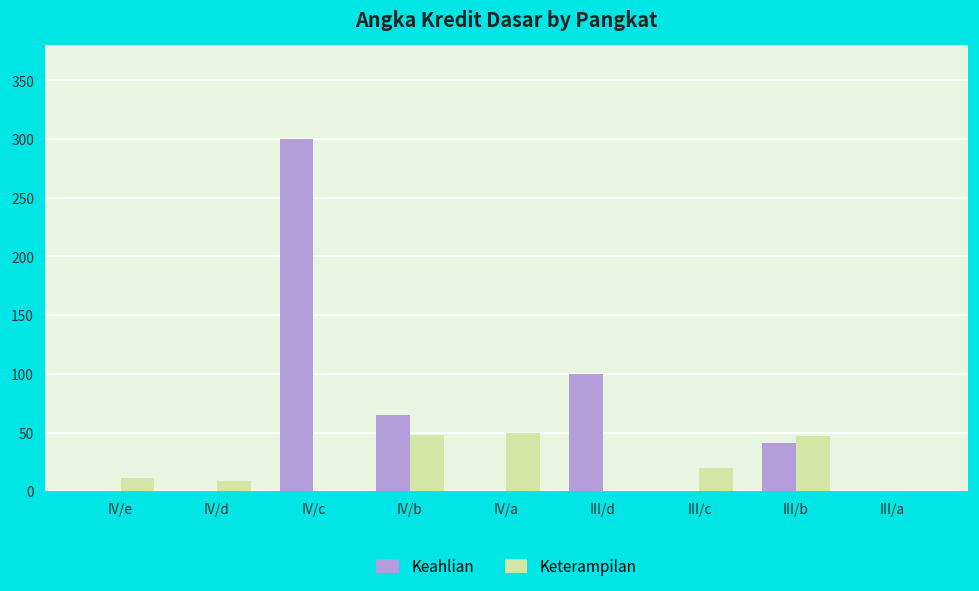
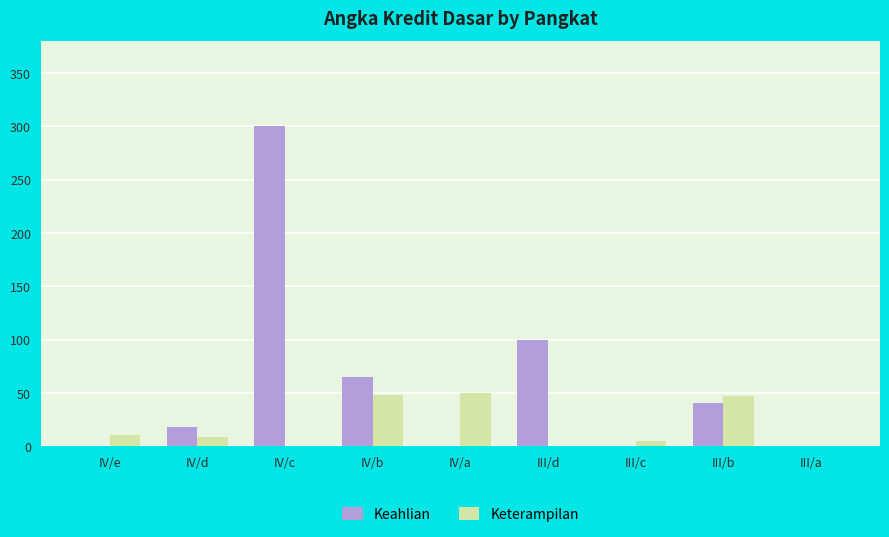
Keahlian, IV/d: 0 -> 18
Keterampilan, III/c: 20 -> 5
